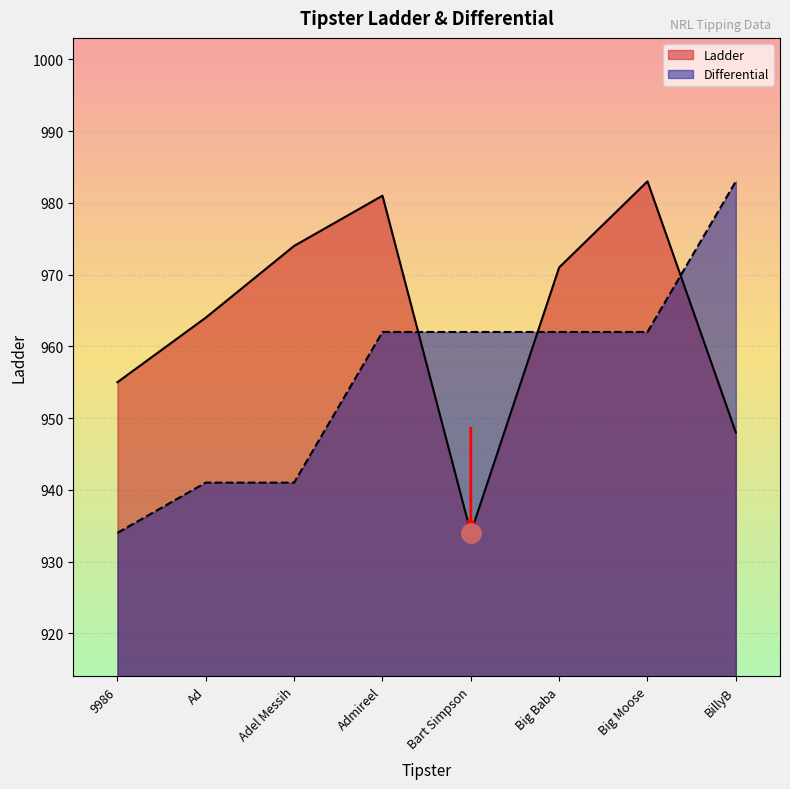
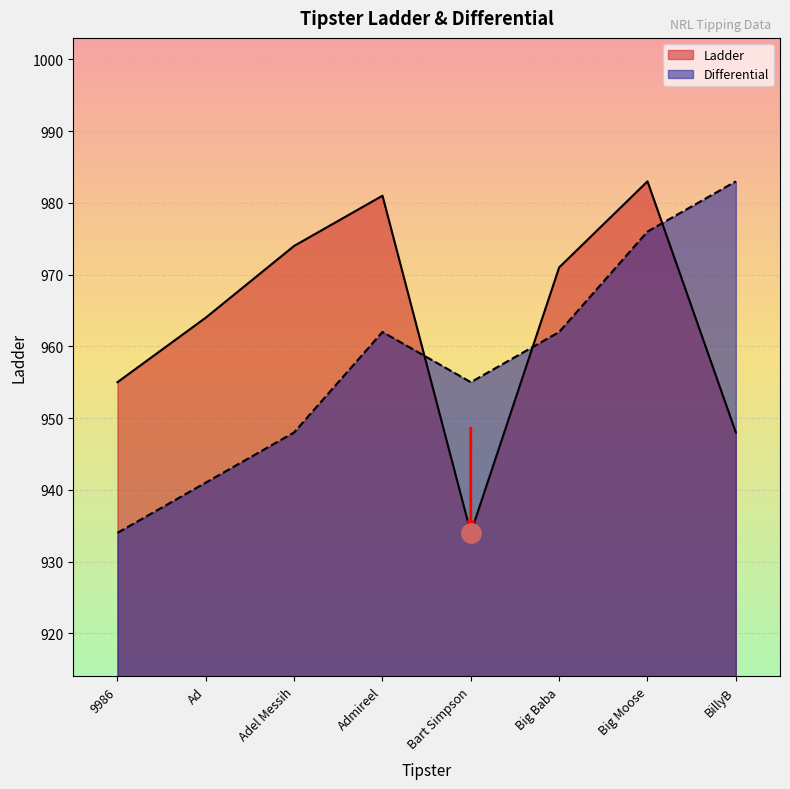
Differential, Adel Messih: 941 -> 948
Differential, Bart Simpson: 962 -> 955
Differential, Big Moose: 962 -> 976
